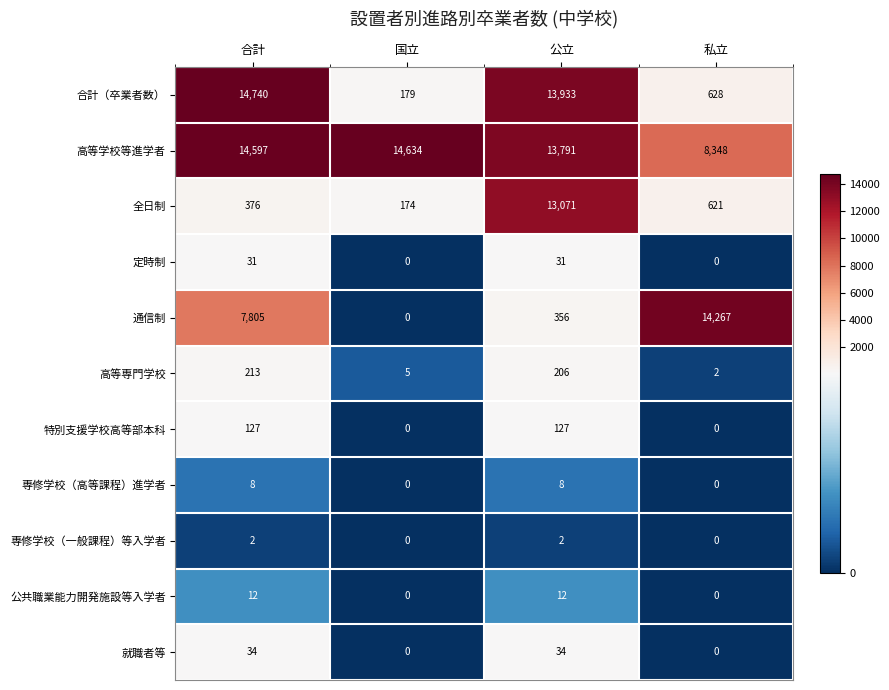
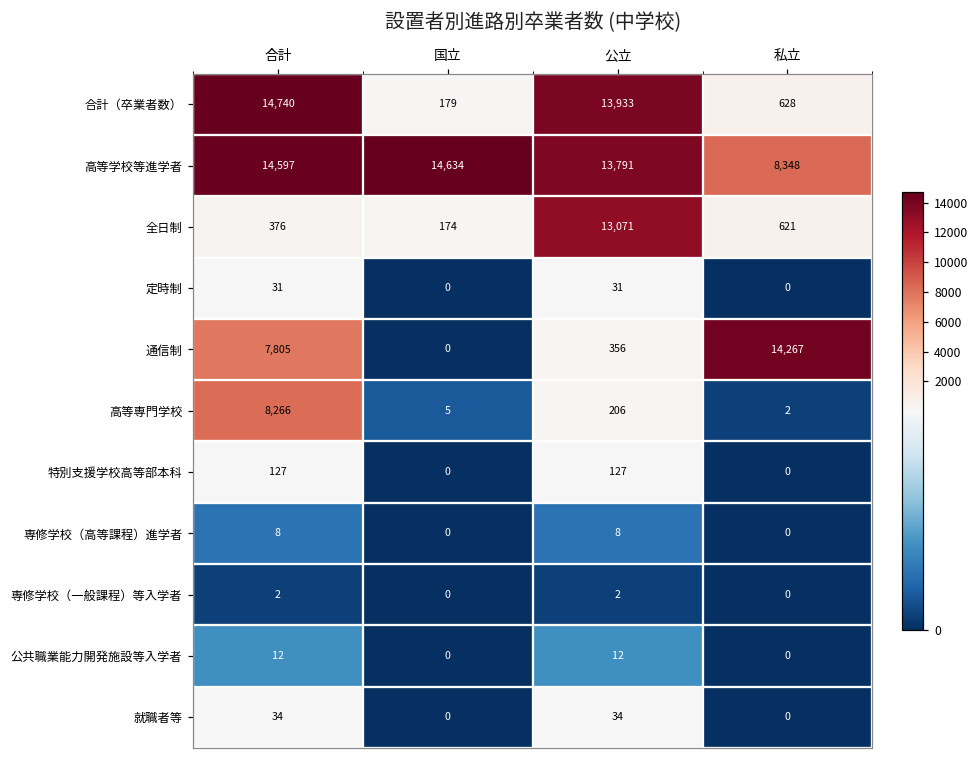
高等専門学校, 合計: 213 -> 8,266
